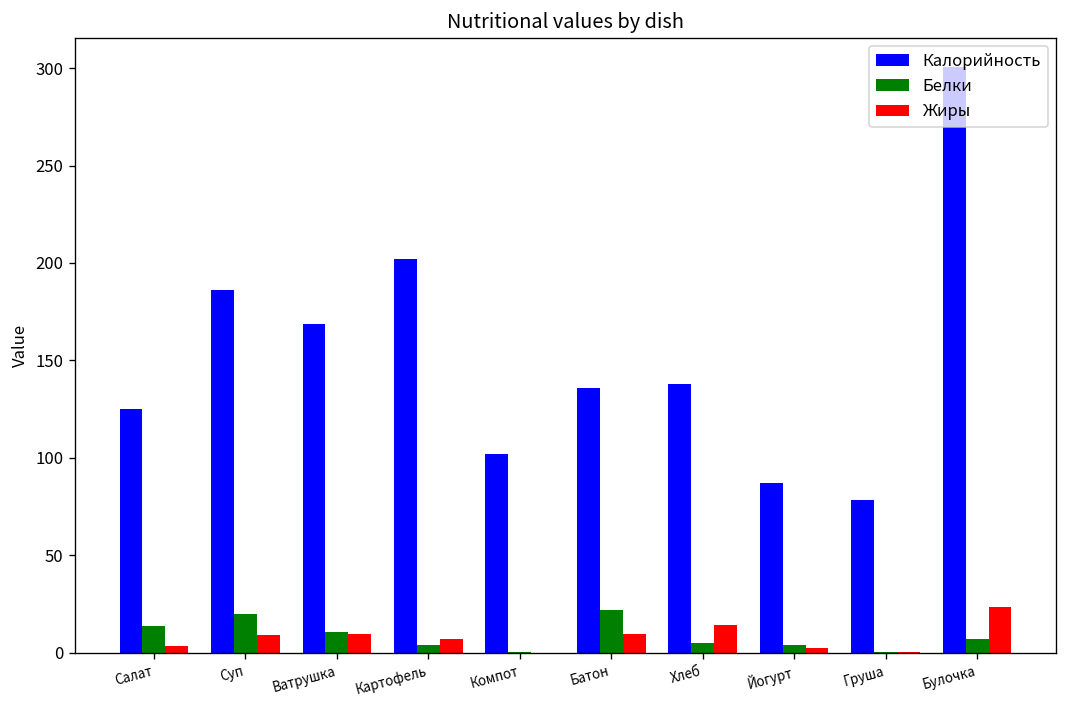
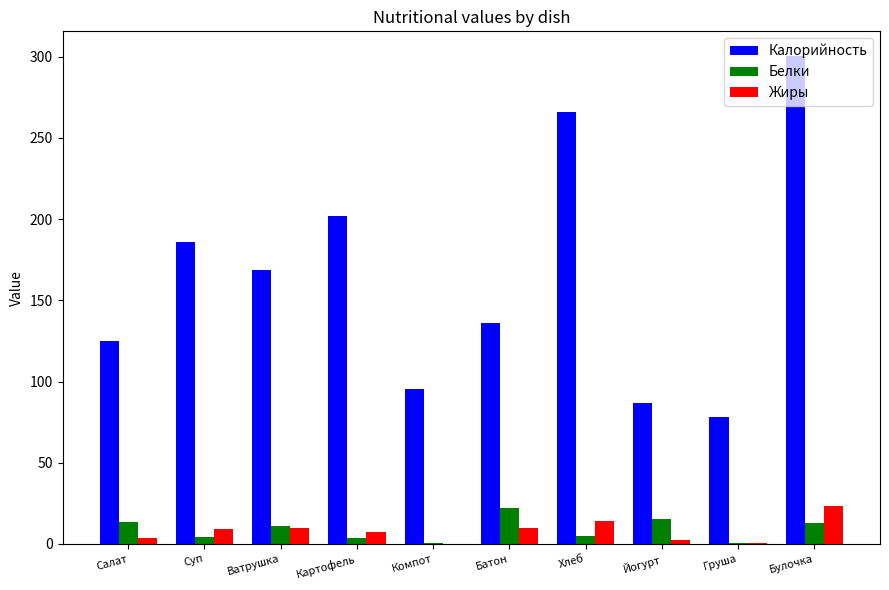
Белки, Суп: 20 -> 4
Калорийность, Компот: 102 -> 95
Калорийность, Хлеб: 138 -> 266
Белки, Йогурт: 4 -> 15
Белки, Булочка: 7 -> 13
